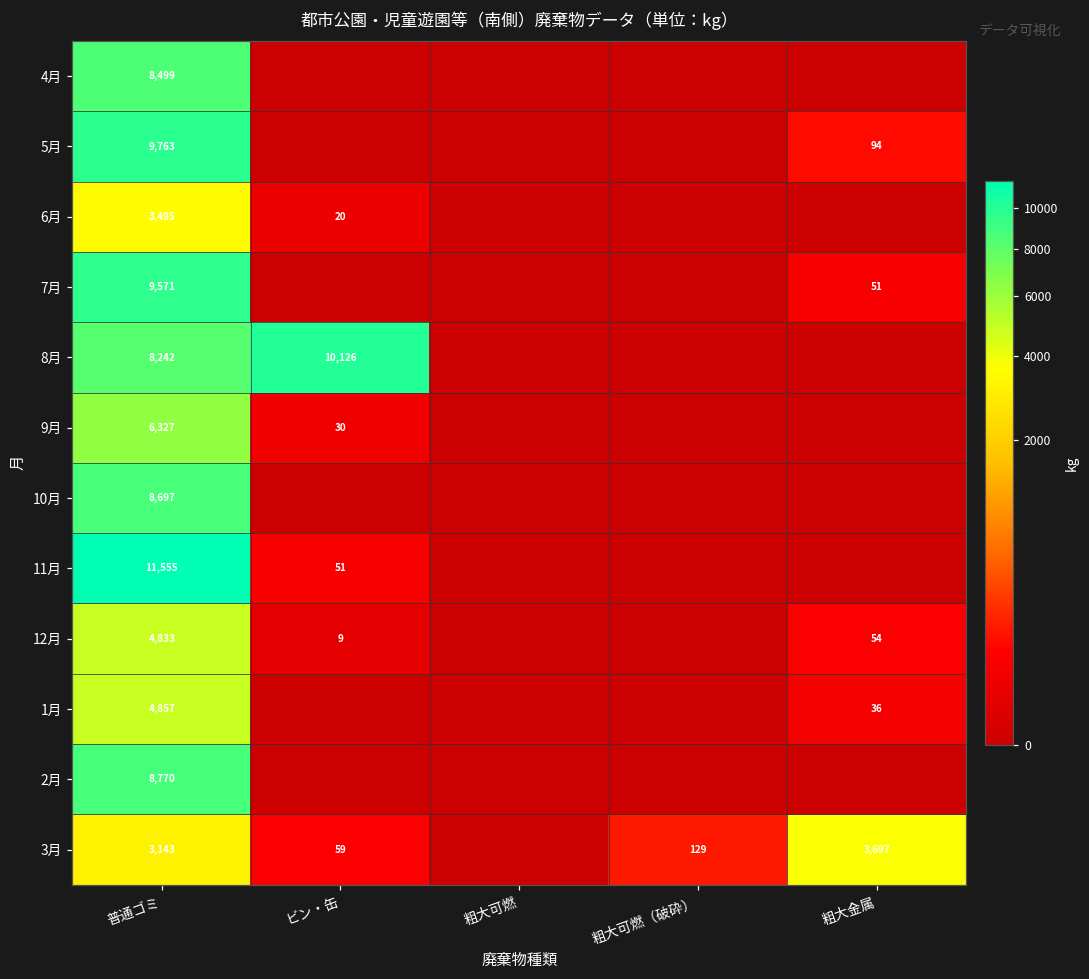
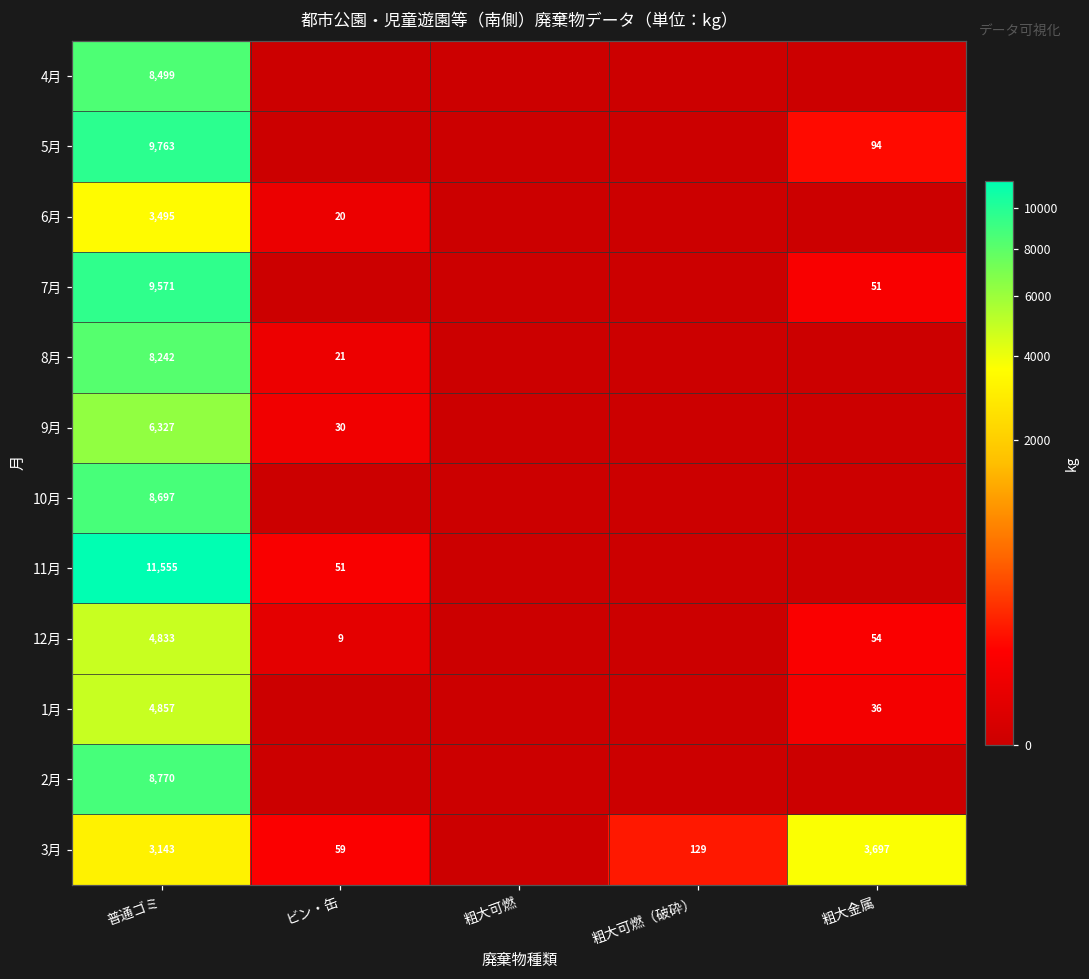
8月, ビン・缶: 10,126 -> 21
